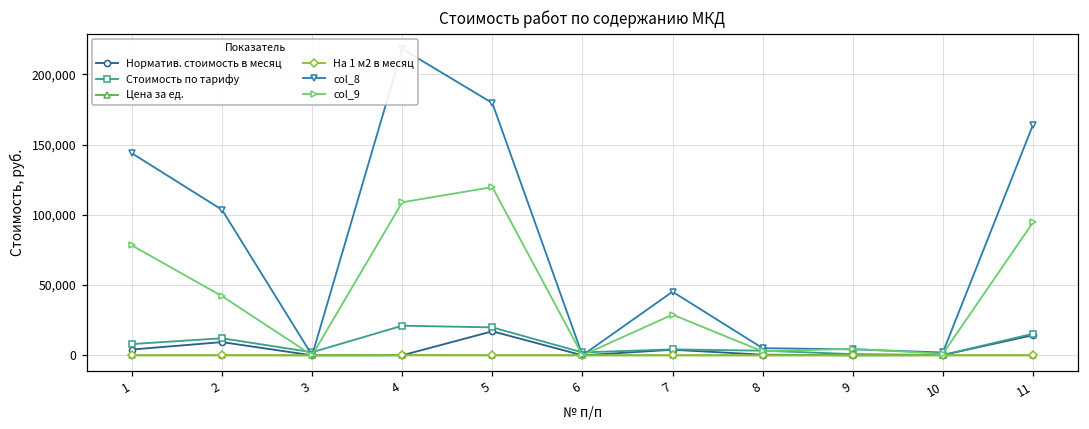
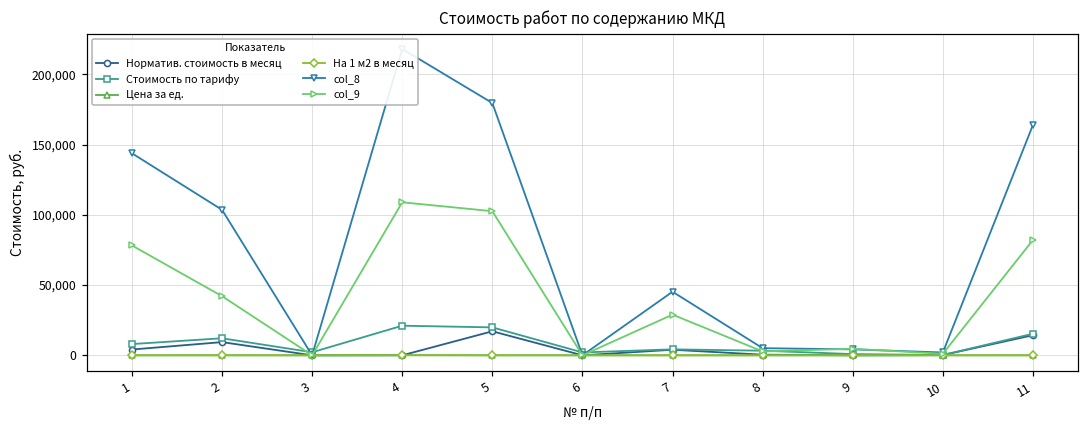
col_9, 5: 120,000 -> 103,000
col_9, 11: 95,000 -> 82,000
